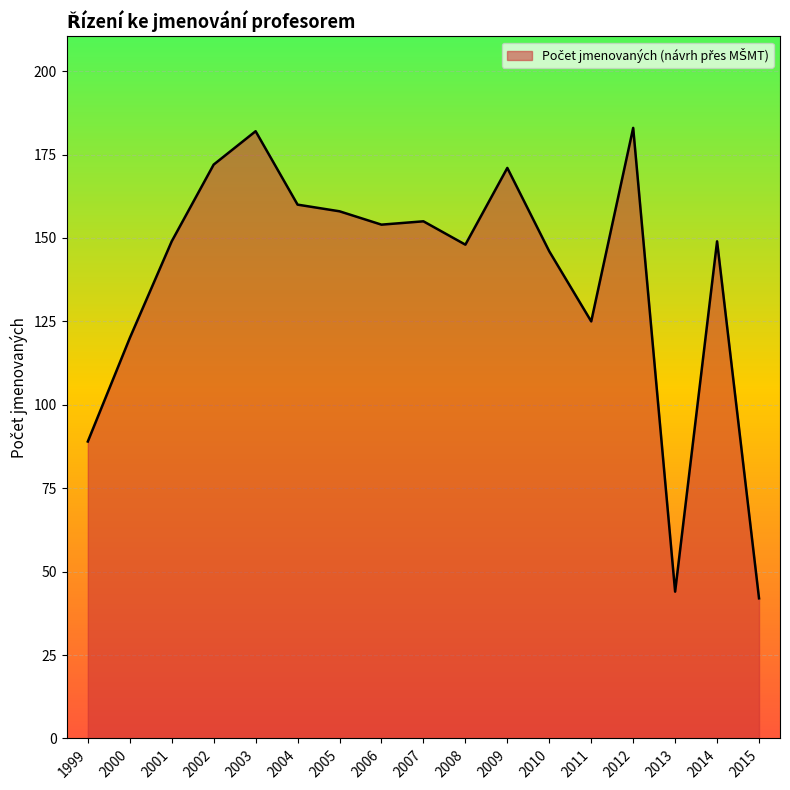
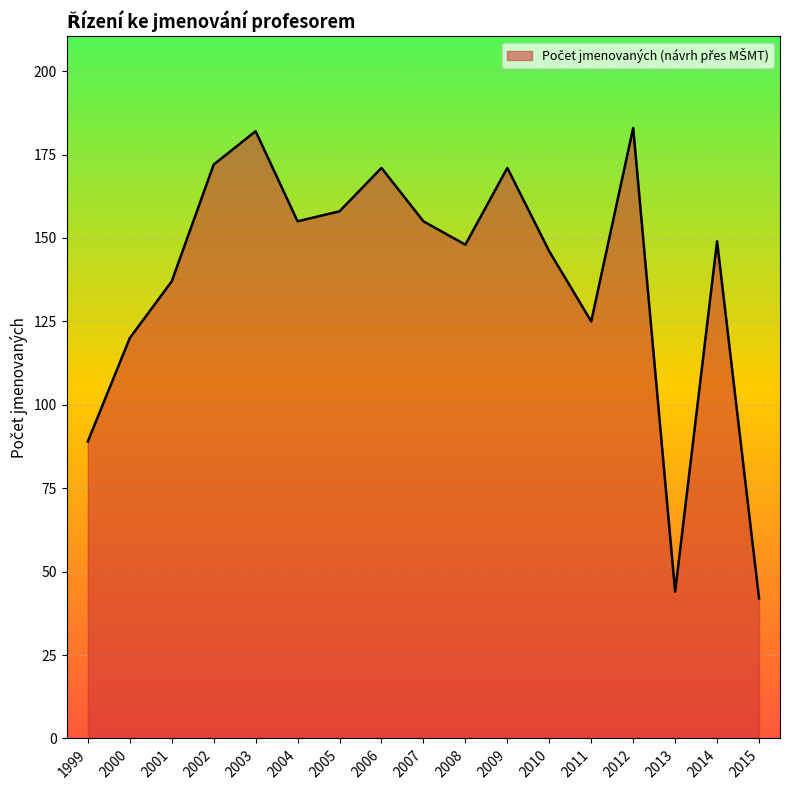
2001: 149 -> 137
2004: 160 -> 155
2006: 154 -> 171
